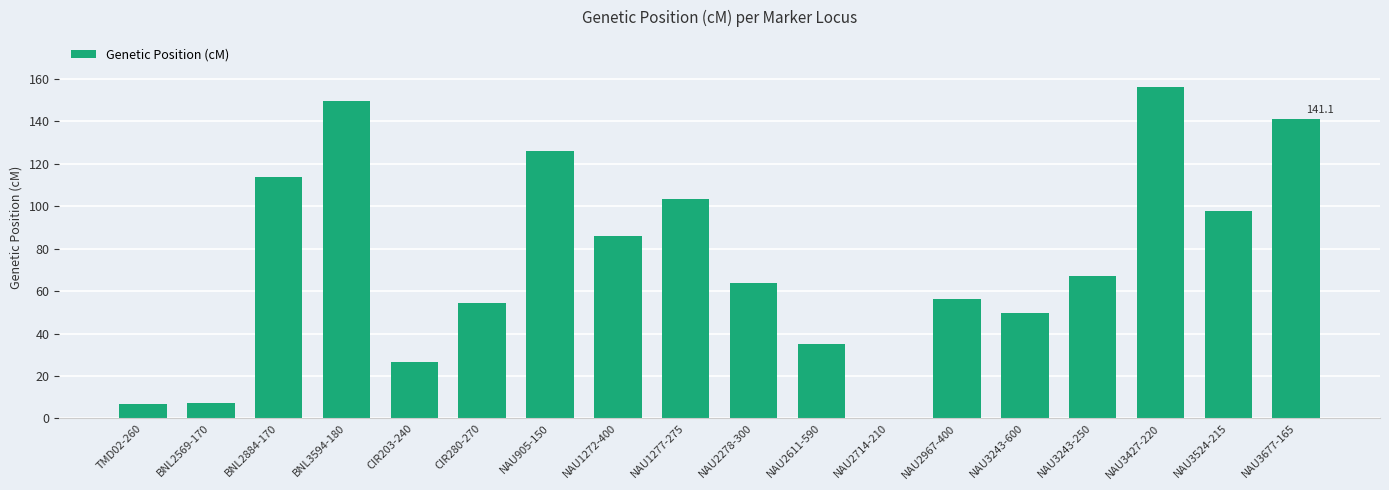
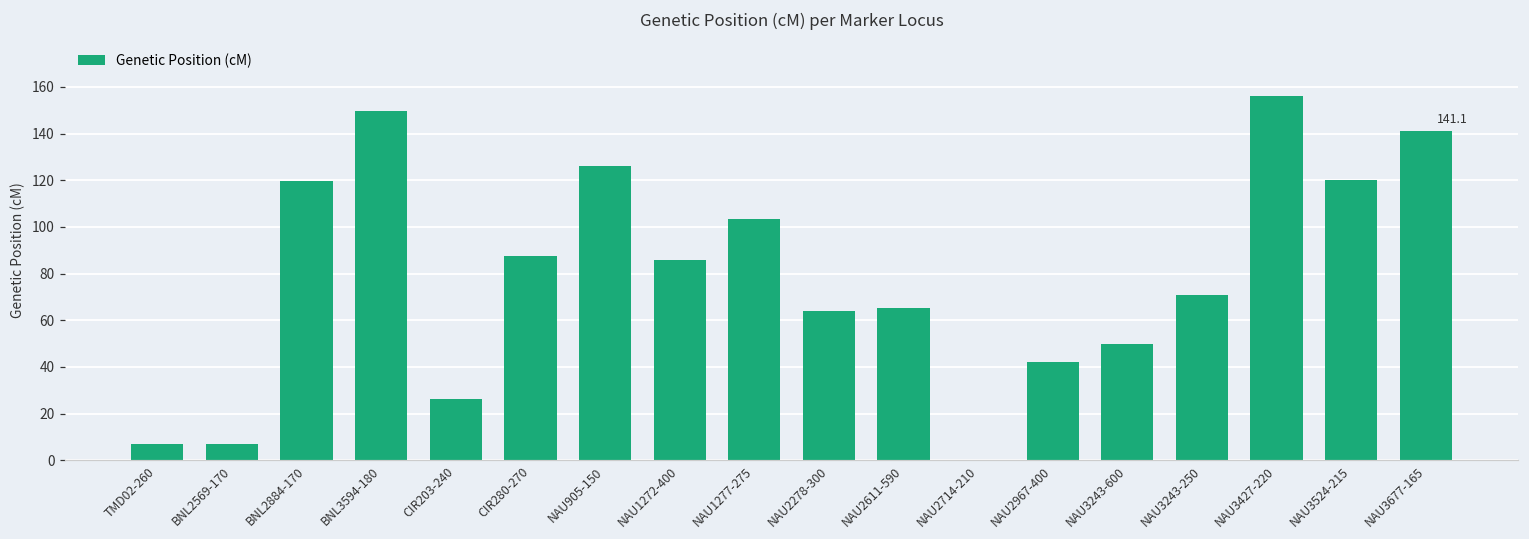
BNL2884-170: 114 -> 120
CIR280-270: 54 -> 88
NAU2611-590: 35 -> 65
NAU2967-400: 56 -> 42
NAU3243-250: 67 -> 71
NAU3524-215: 98 -> 120
